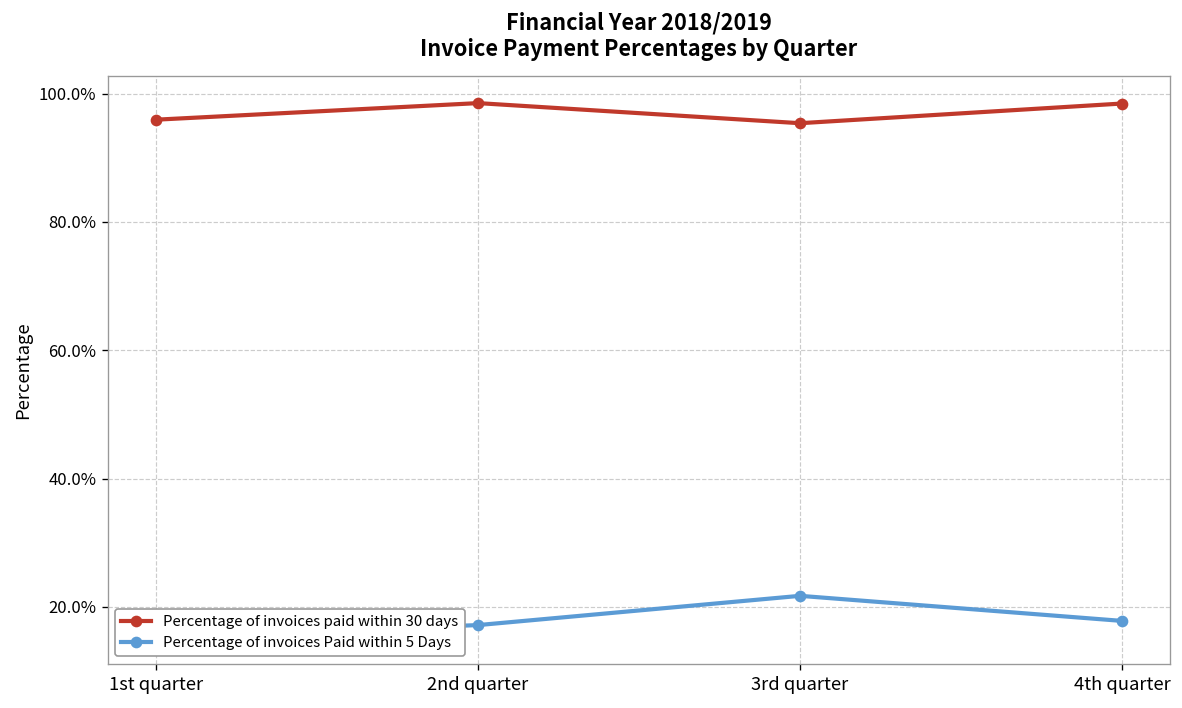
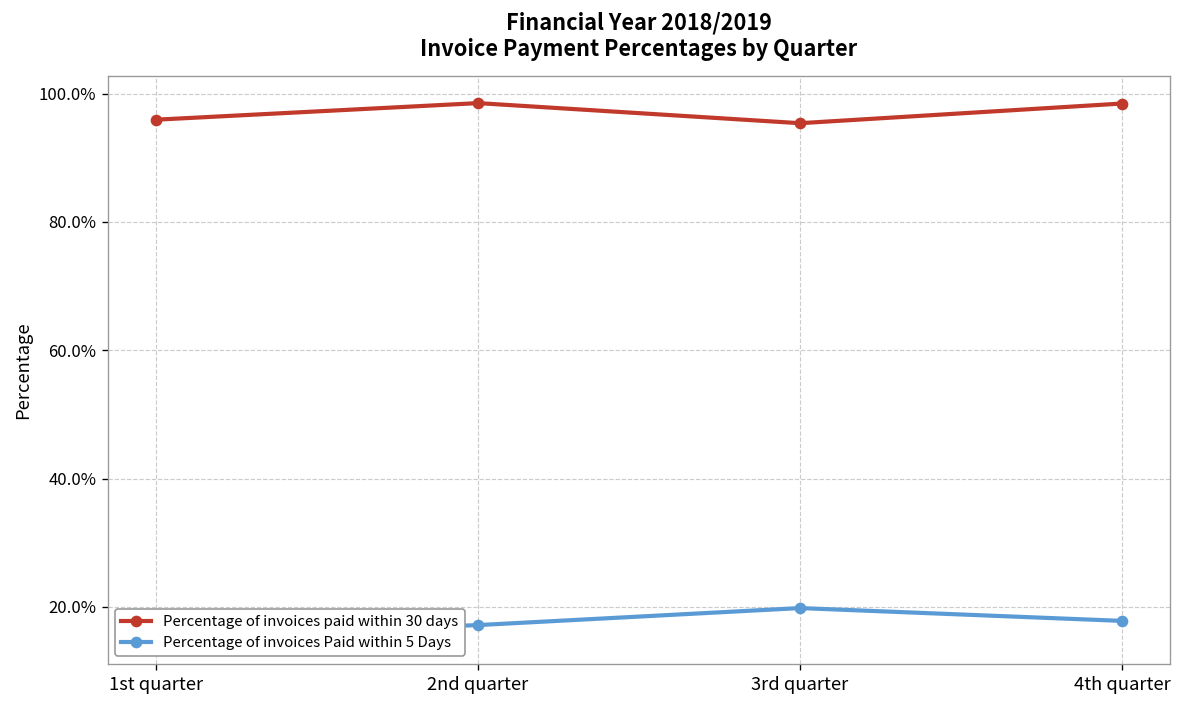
Percentage of invoices Paid within 5 Days, 3rd quarter: 22% -> 20%
